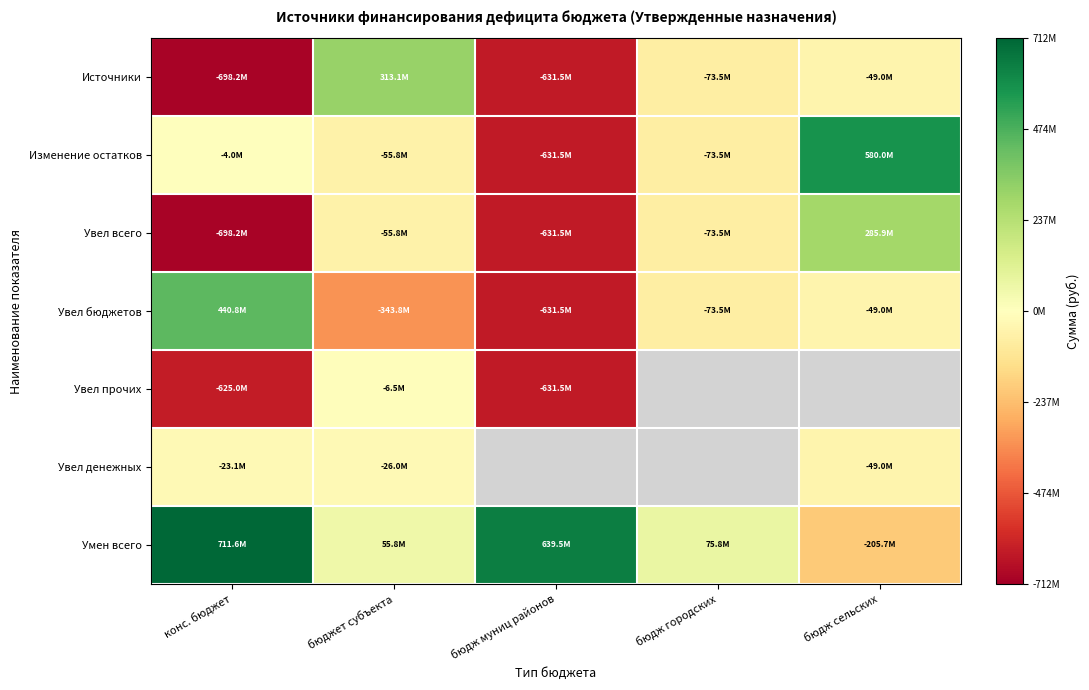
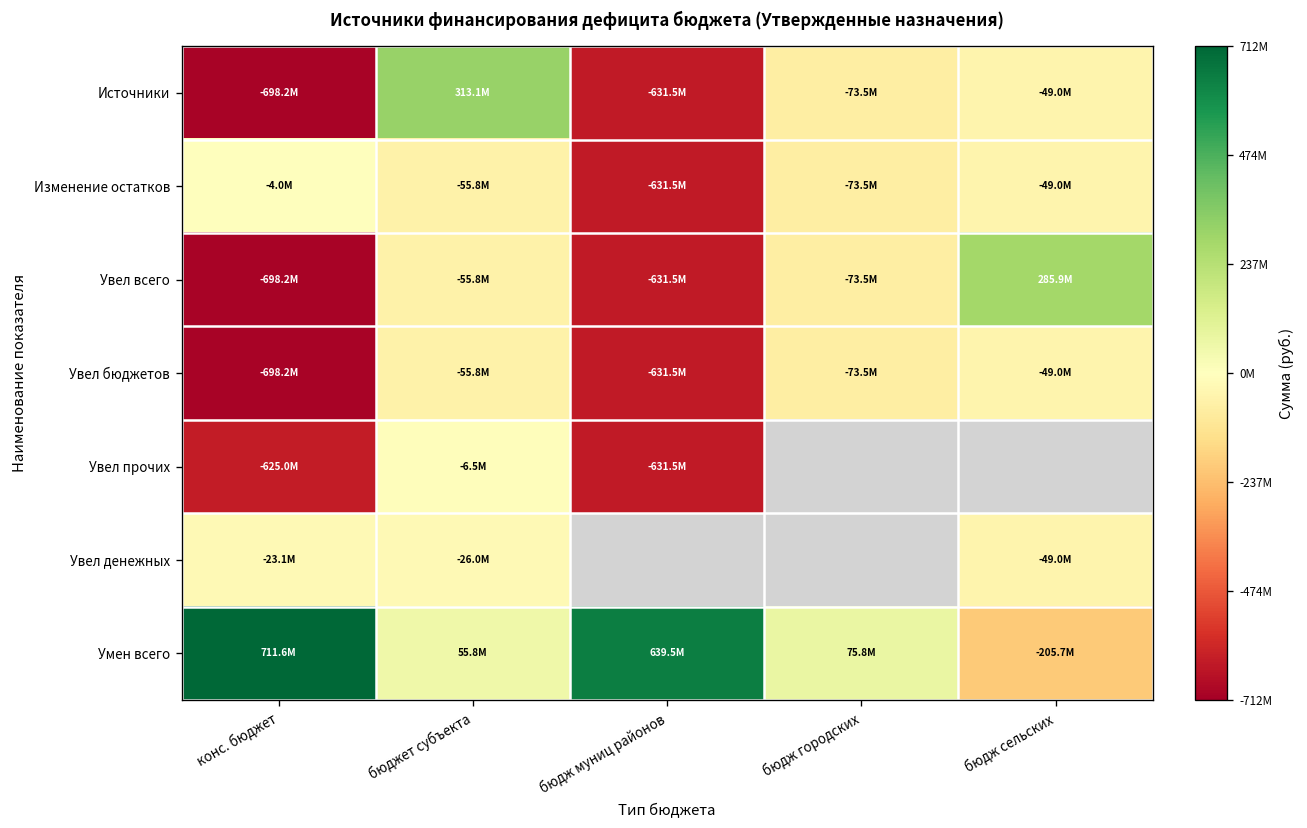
Изменение остатков, бюдж сельских: 580.0M -> -49.0M
Увел бюджетов, конс. бюджет: 440.8M -> -698.2M
Увел бюджетов, бюджет субъекта: -343.8M -> -55.8M
